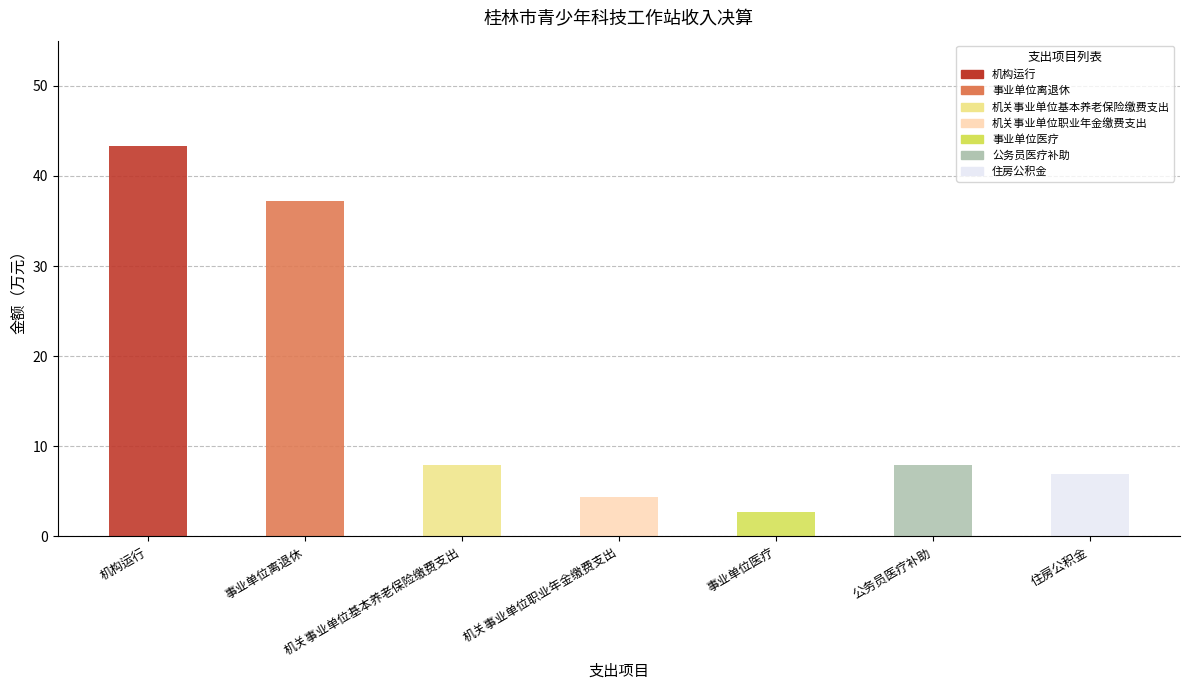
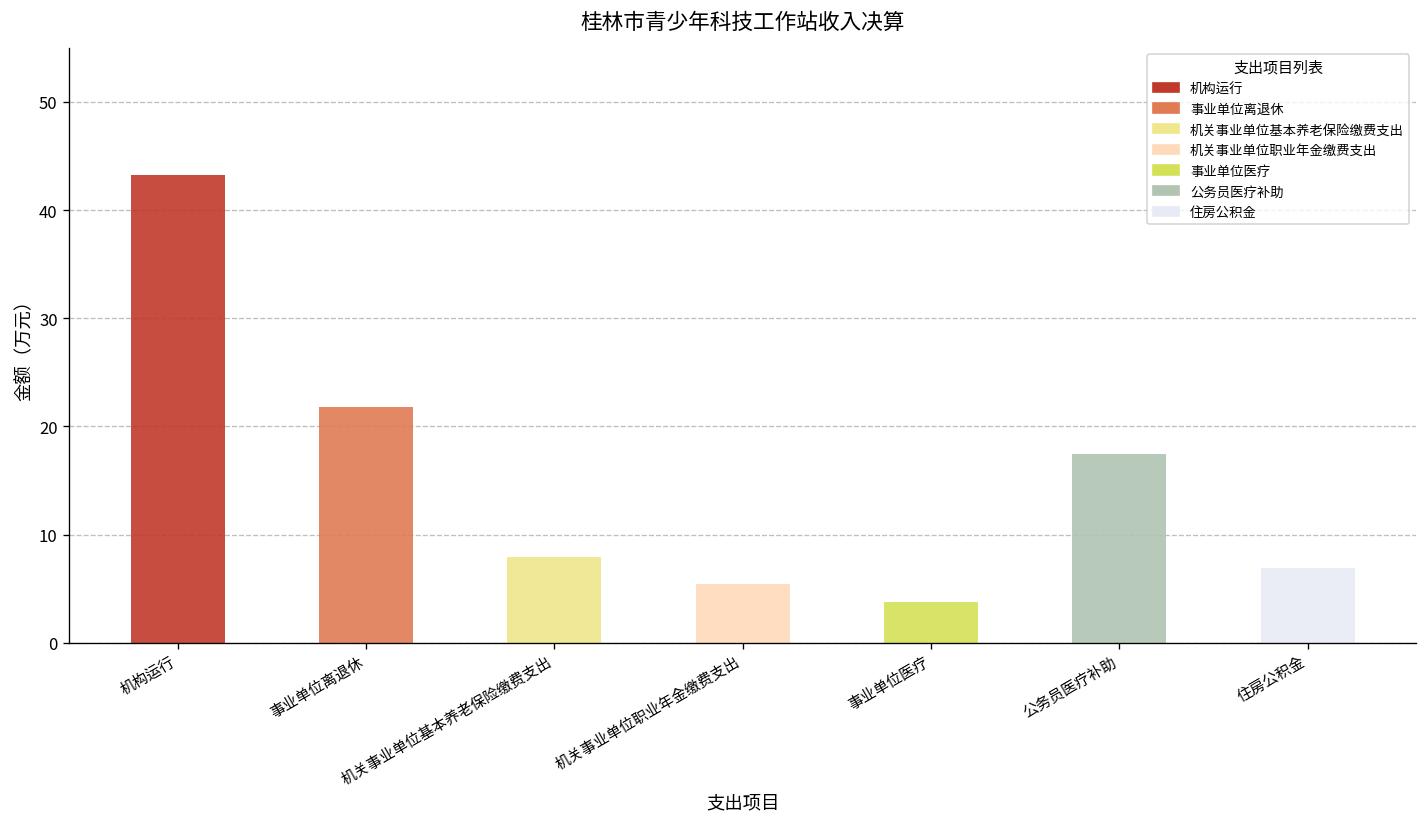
事业单位离退休: 37 -> 22
机关事业单位职业年金缴费支出: 4 -> 5
事业单位医疗: 3 -> 4
公务员医疗补助: 8 -> 17
